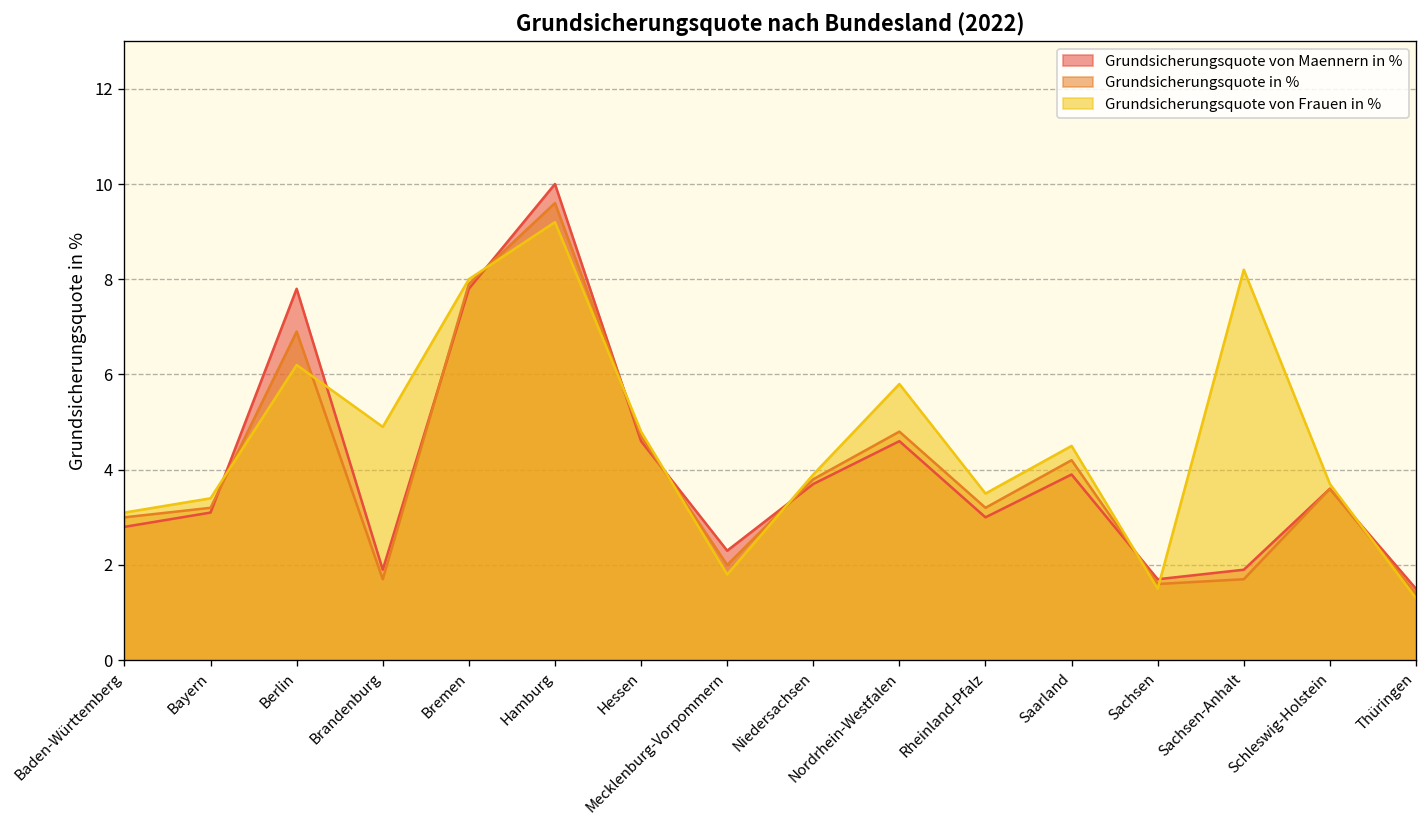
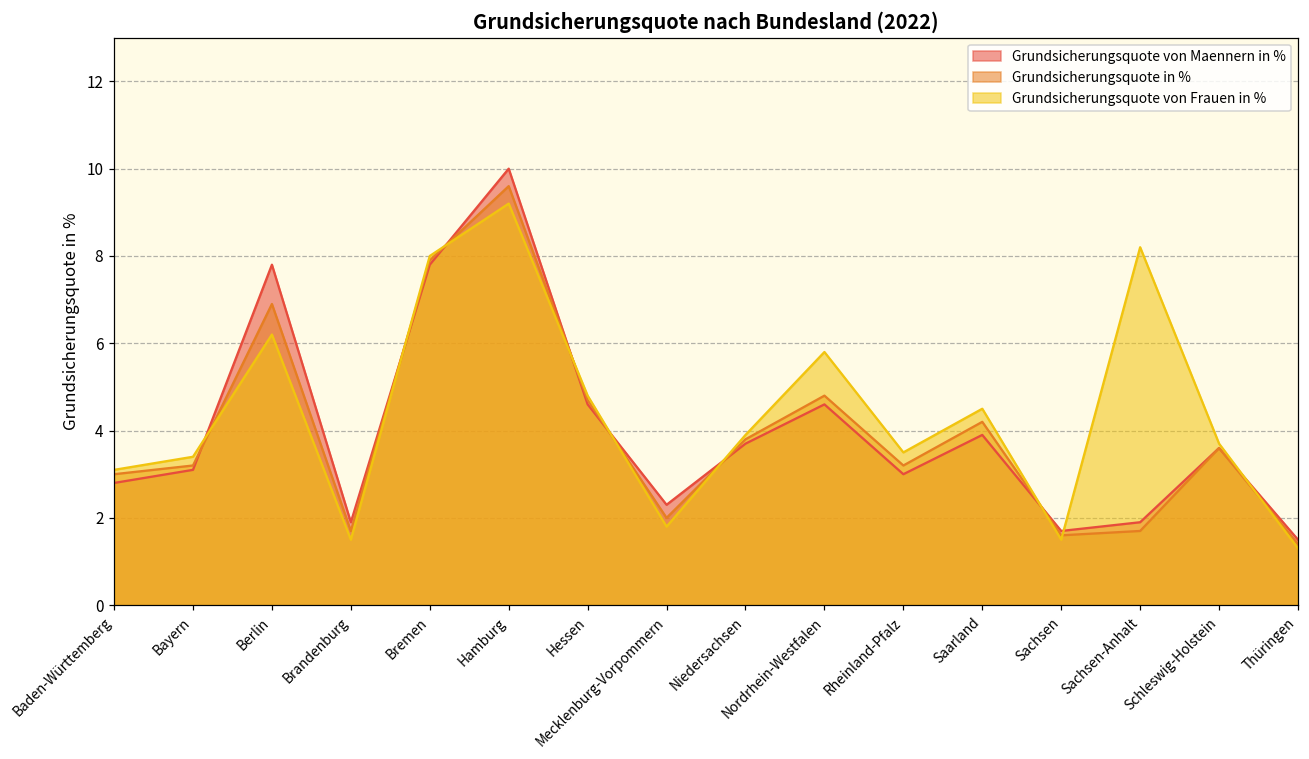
Grundsicherungsquote von Frauen in %, Brandenburg: 4.9 -> 1.5
